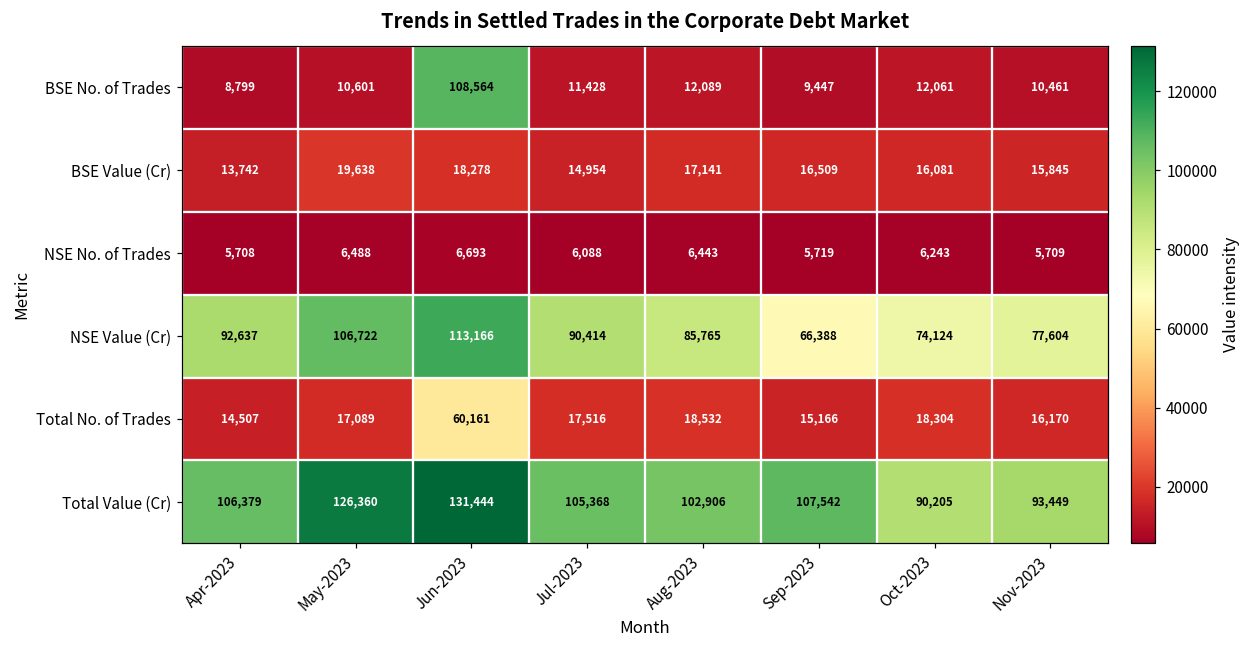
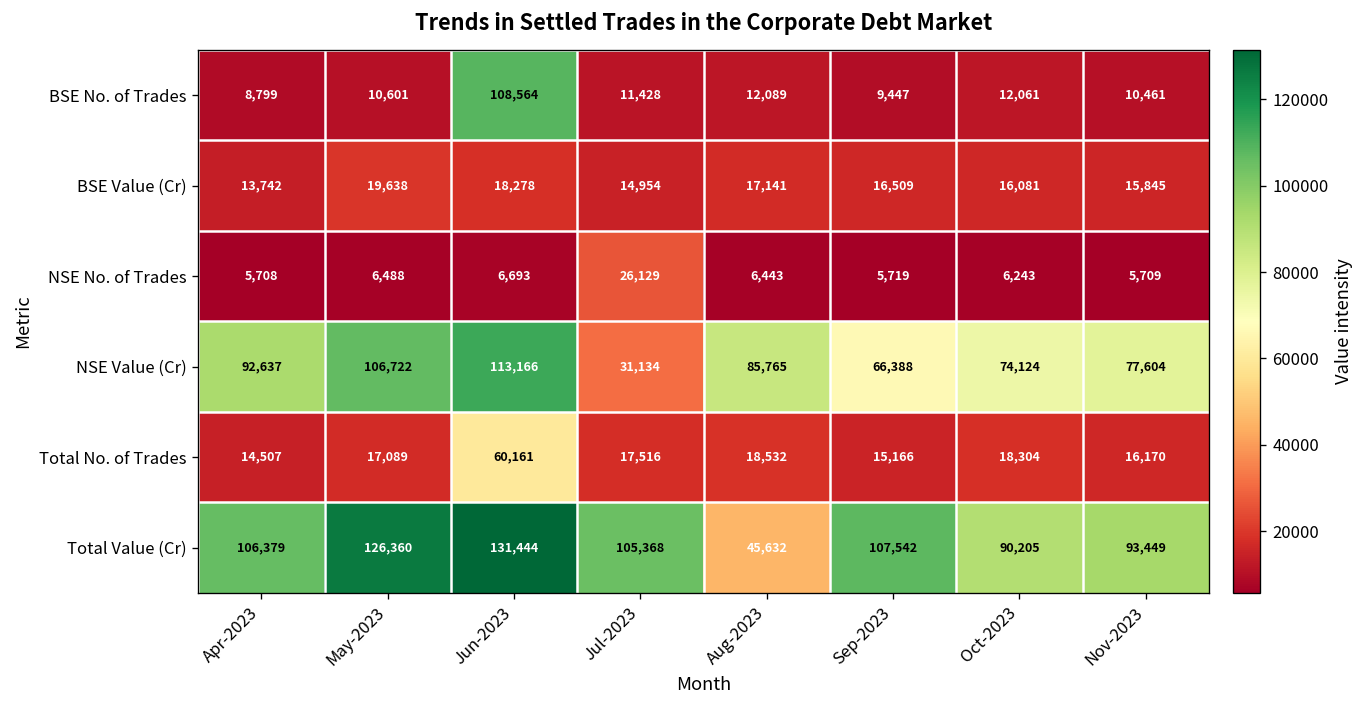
NSE No. of Trades, Jul-2023: 6,088 -> 26,129
NSE Value (Cr), Jul-2023: 90,414 -> 31,134
Total Value (Cr), Aug-2023: 102,906 -> 45,632
